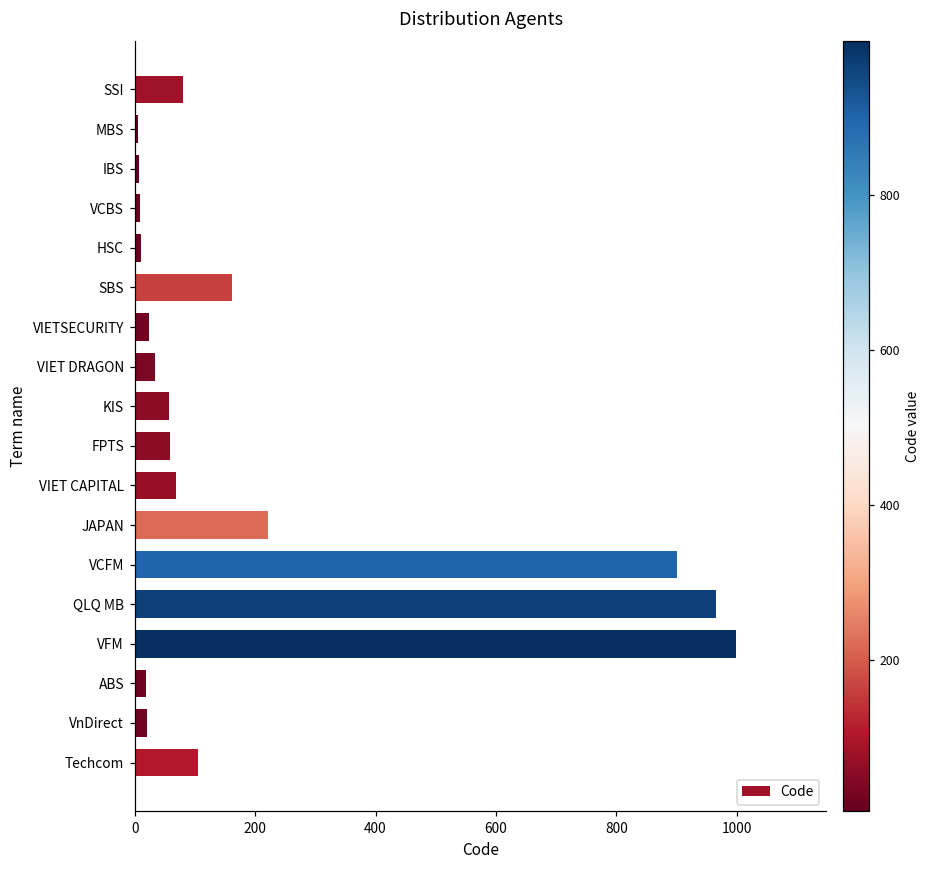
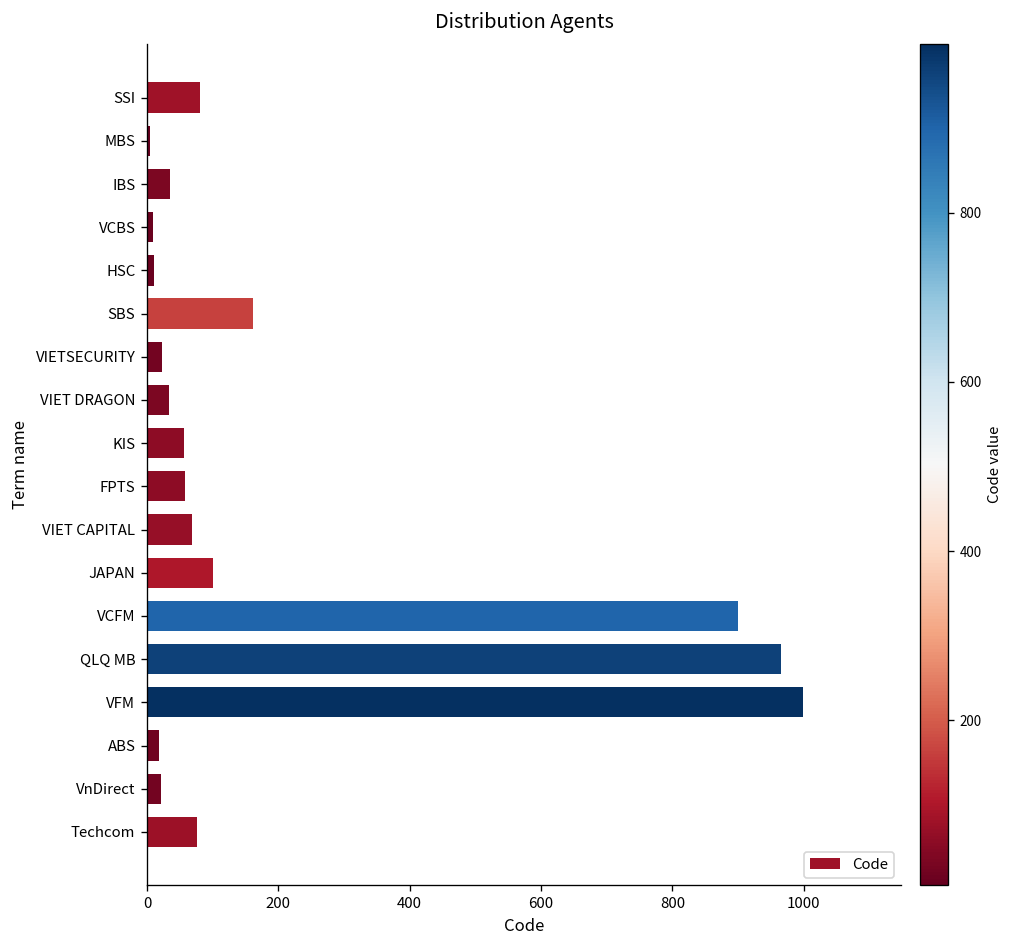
IBS: 10 -> 40
JAPAN: 220 -> 100
Techcom: 110 -> 80
